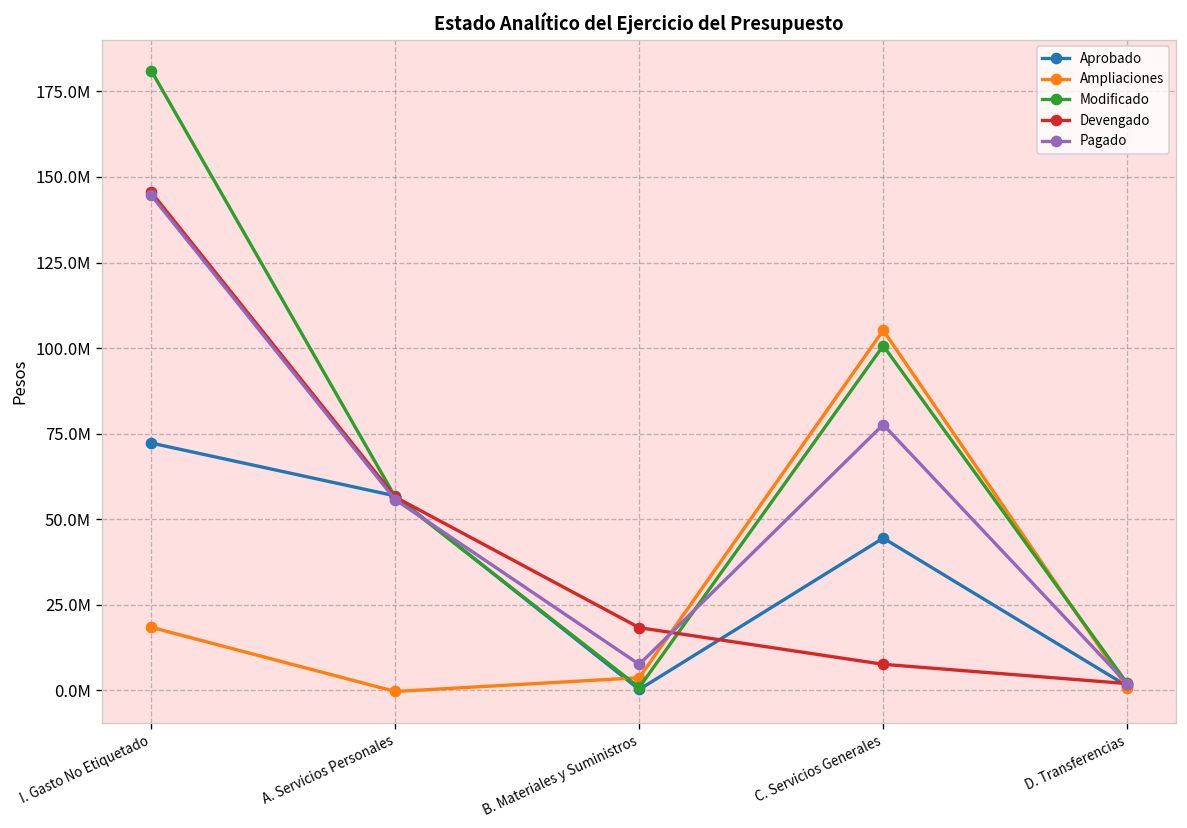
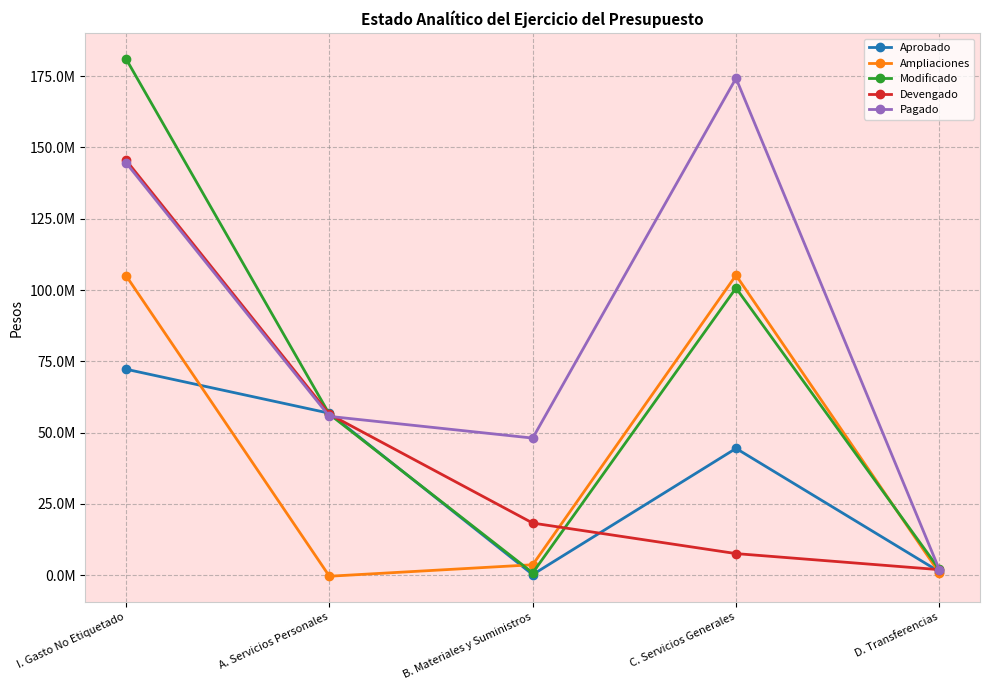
Ampliaciones, I. Gasto No Etiquetado: 18000000 -> 105000000
Pagado, B. Materiales y Suministros: 8000000 -> 48000000
Pagado, C. Servicios Generales: 78000000 -> 174000000
